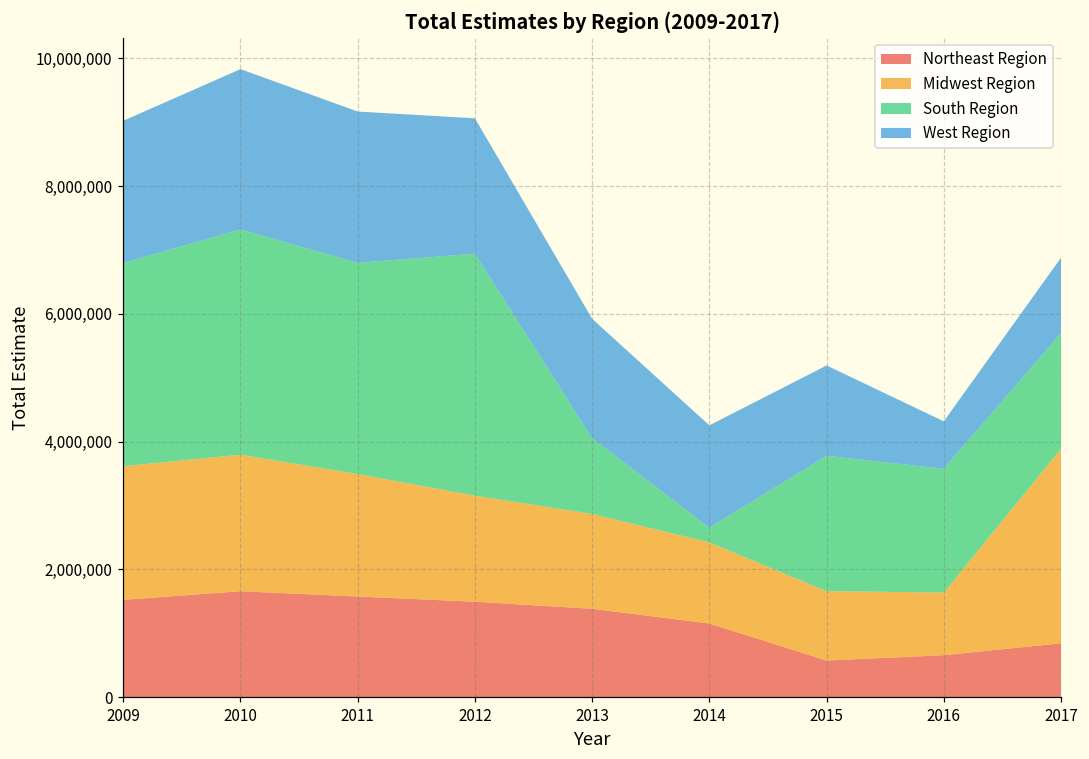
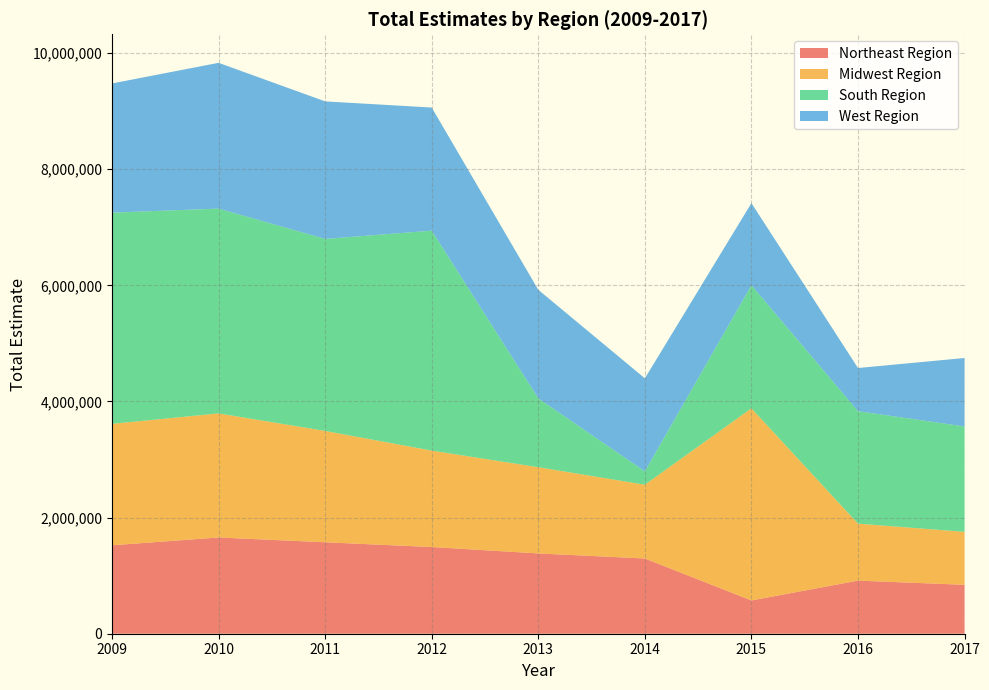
South Region, 2009: 3,200,000 -> 3,600,000
Northeast Region, 2014: 1,200,000 -> 1,300,000
Midwest Region, 2015: 1,100,000 -> 3,300,000
Northeast Region, 2016: 700,000 -> 900,000
Midwest Region, 2017: 3,000,000 -> 900,000
